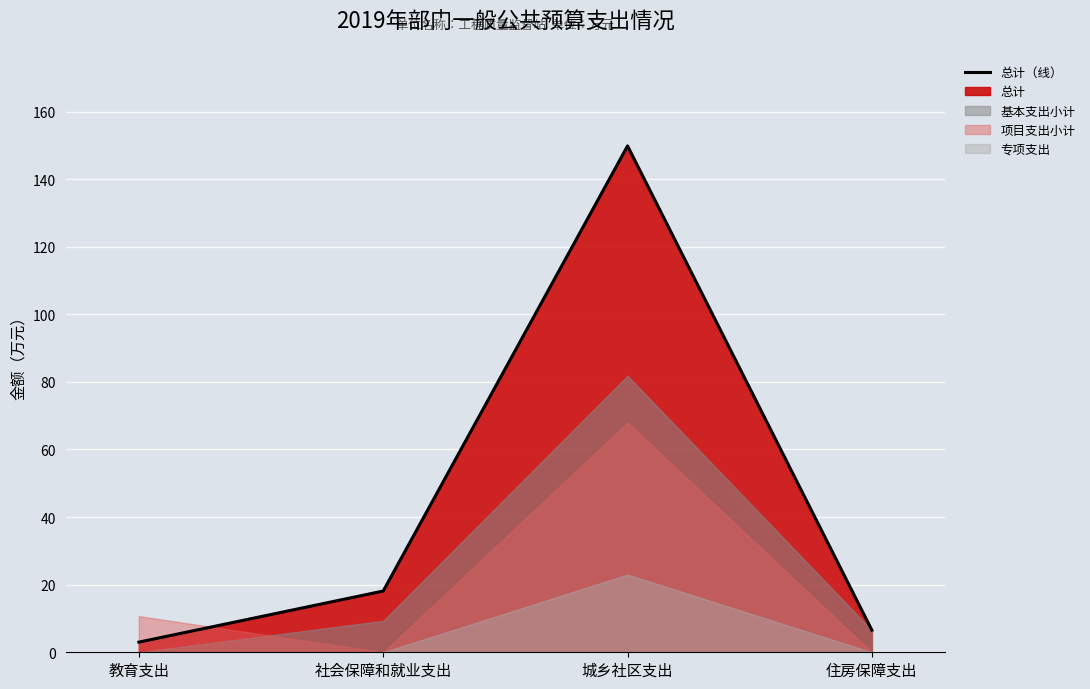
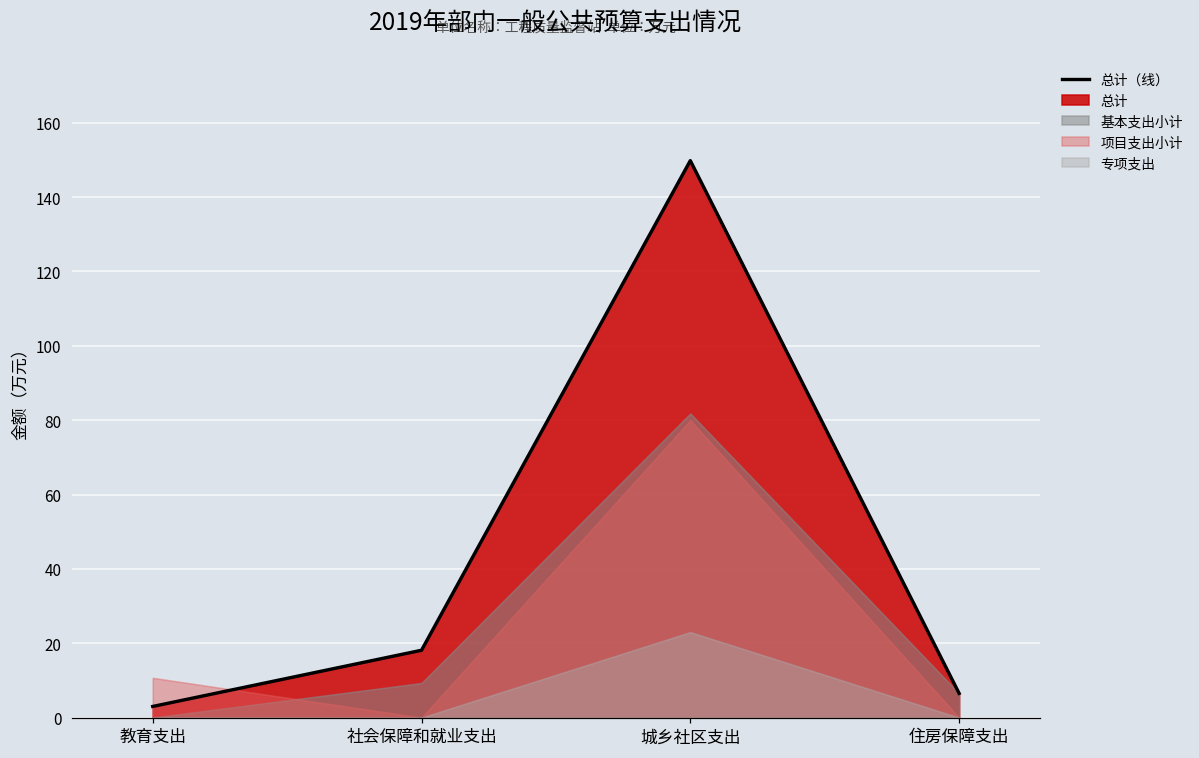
项目支出小计, 城乡社区支出: 68 -> 80
